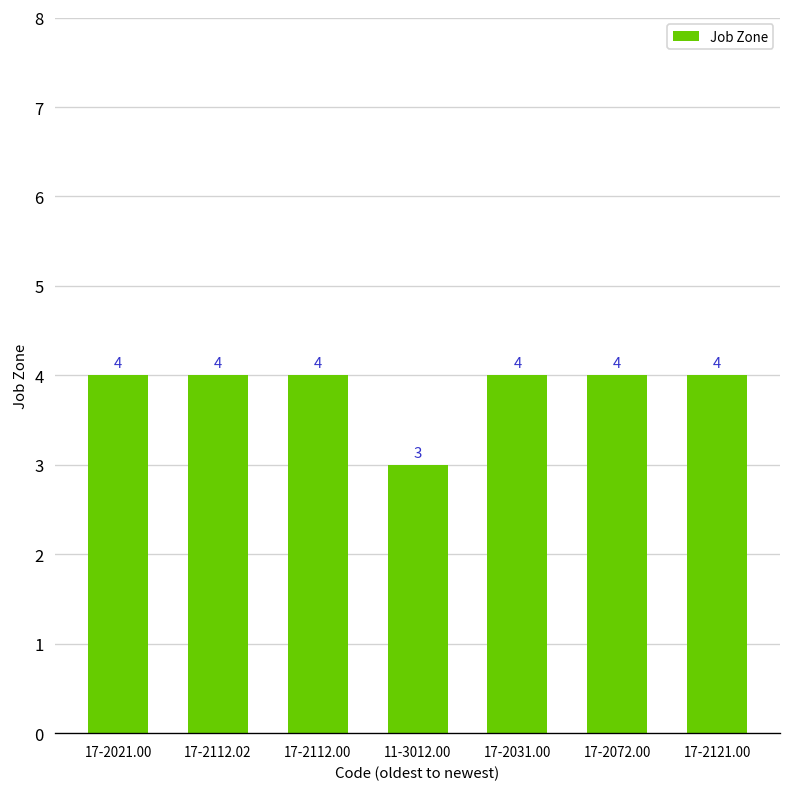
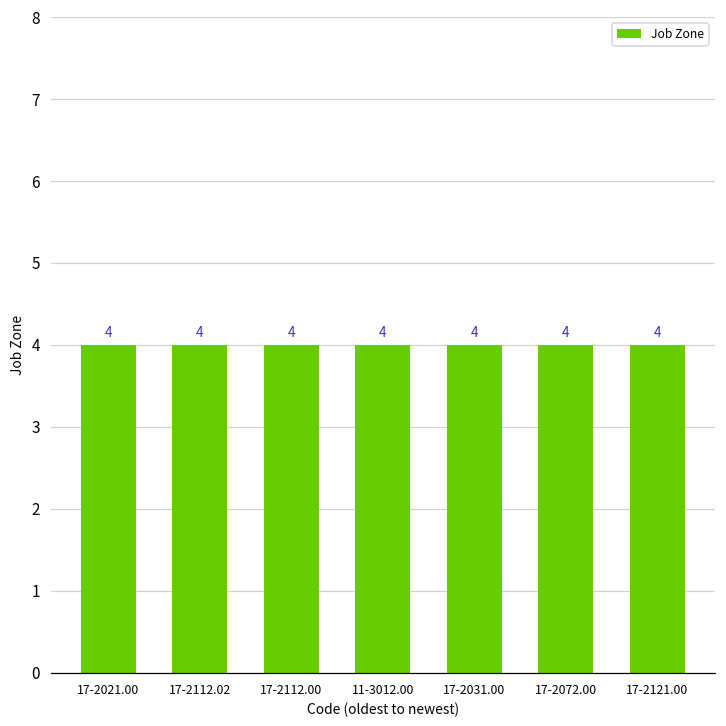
11-3012.00: 3 -> 4
